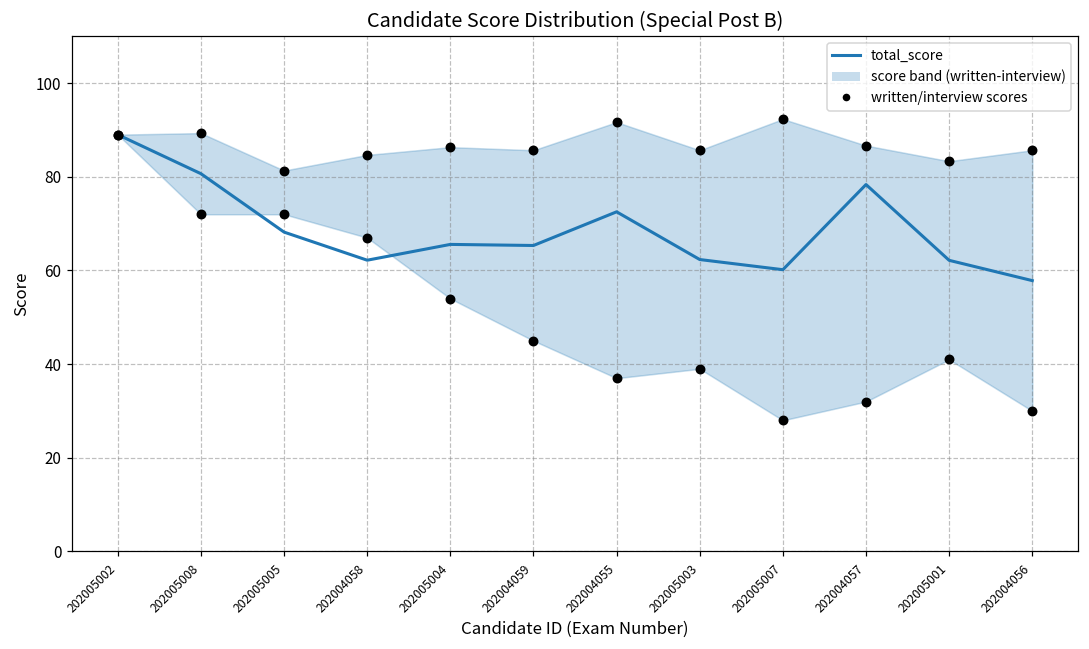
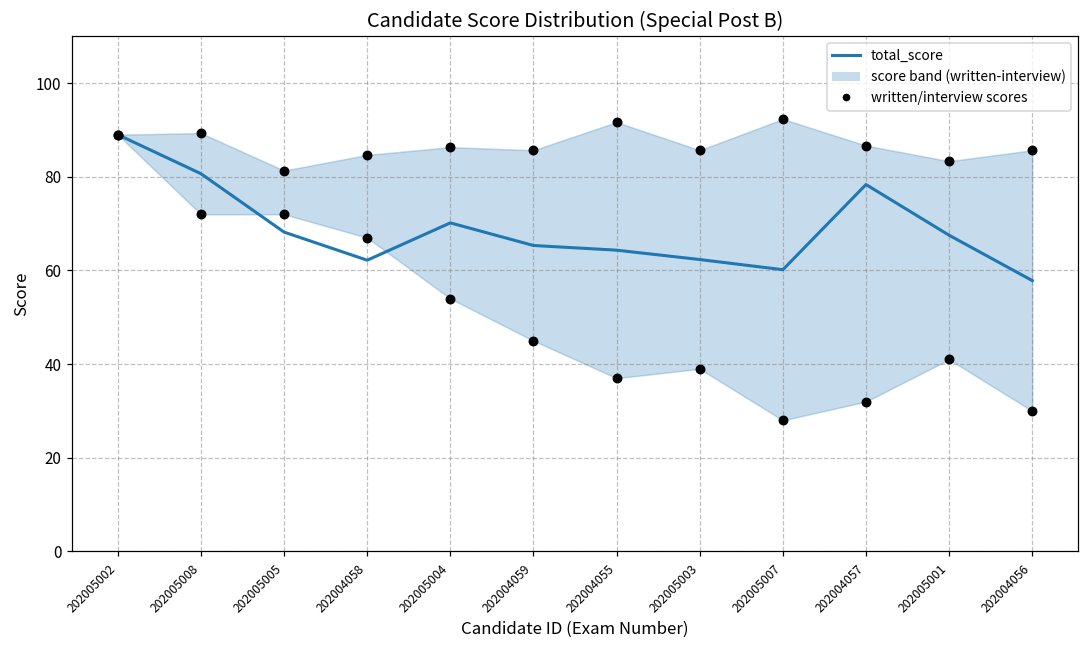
total_score, 202005004: 66 -> 70
total_score, 202004055: 73 -> 64
total_score, 202005001: 62 -> 68
